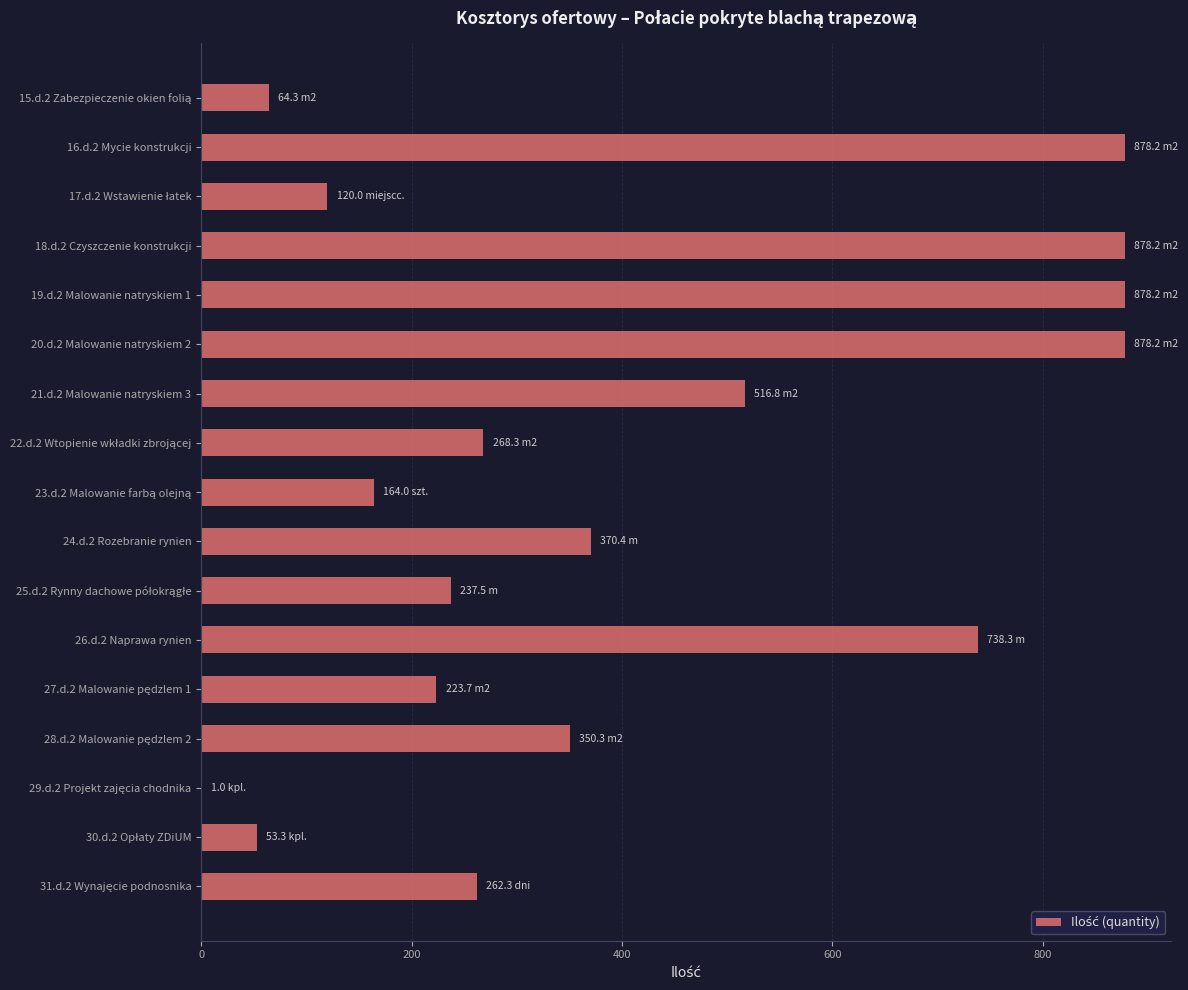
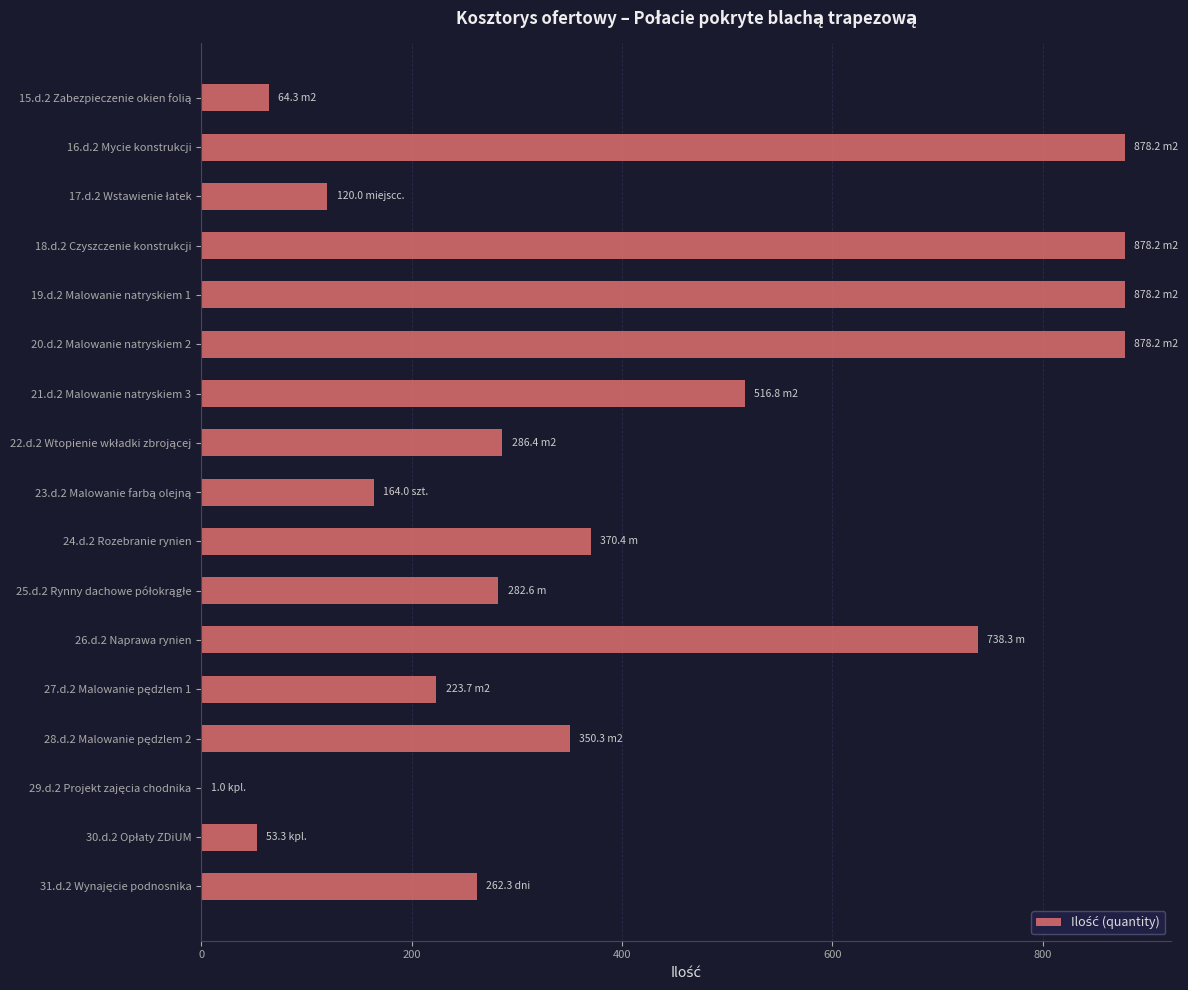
22.d.2 Wtopienie wkładki zbrojącej: 268.3 -> 286.4
25.d.2 Rynny dachowe półokrągłe: 237.5 -> 282.6
